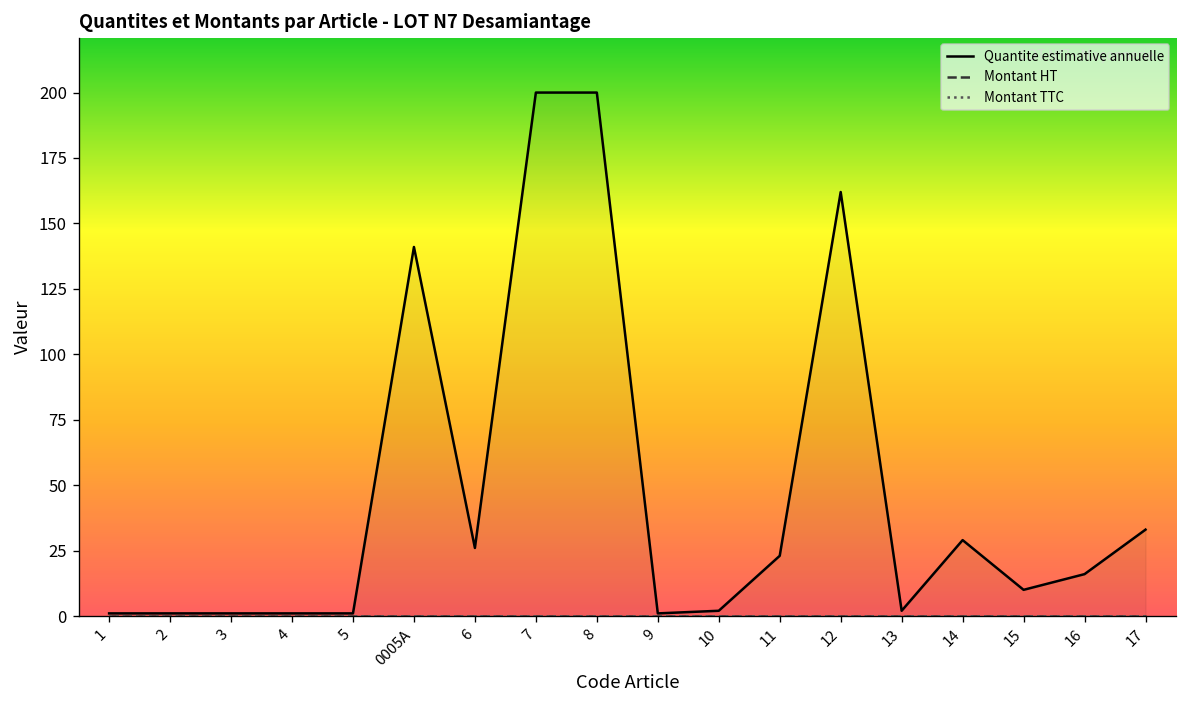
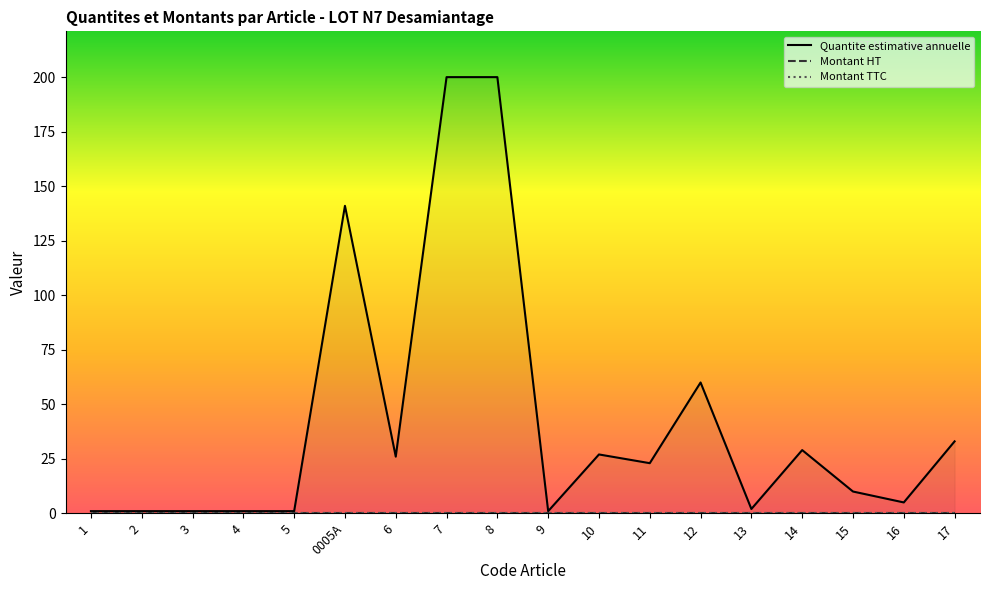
Quantite estimative annuelle, 10: 2 -> 27
Quantite estimative annuelle, 12: 162 -> 60
Quantite estimative annuelle, 16: 16 -> 5
